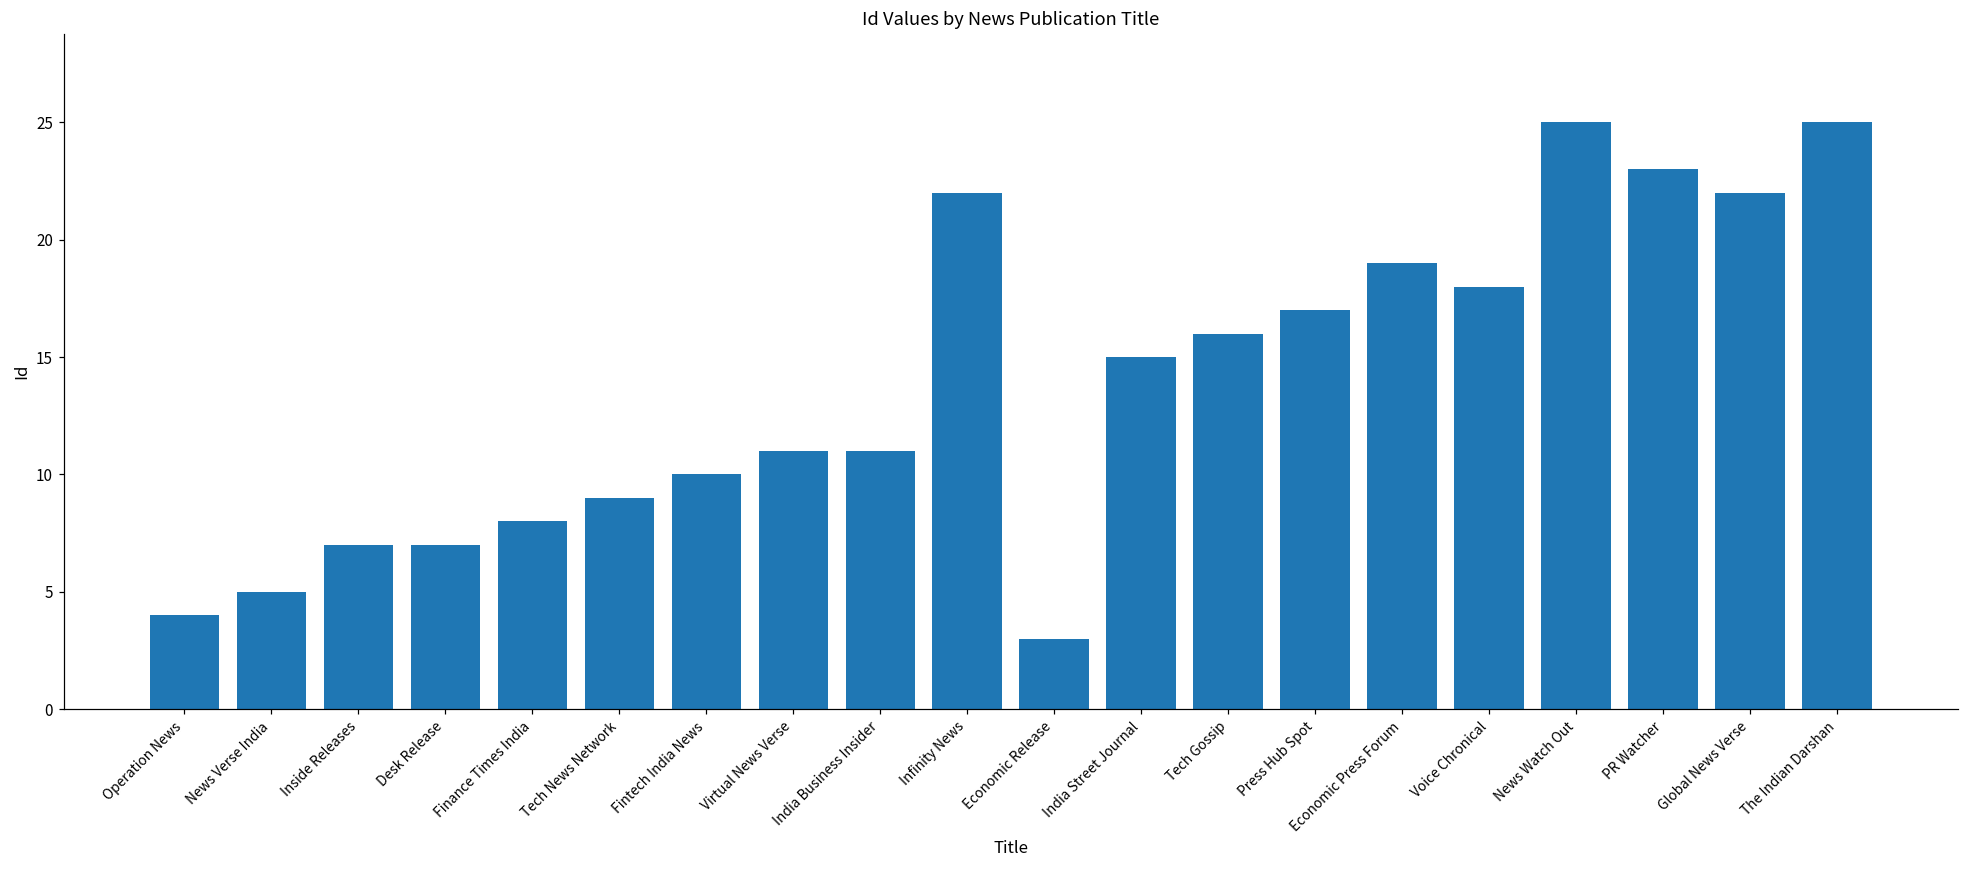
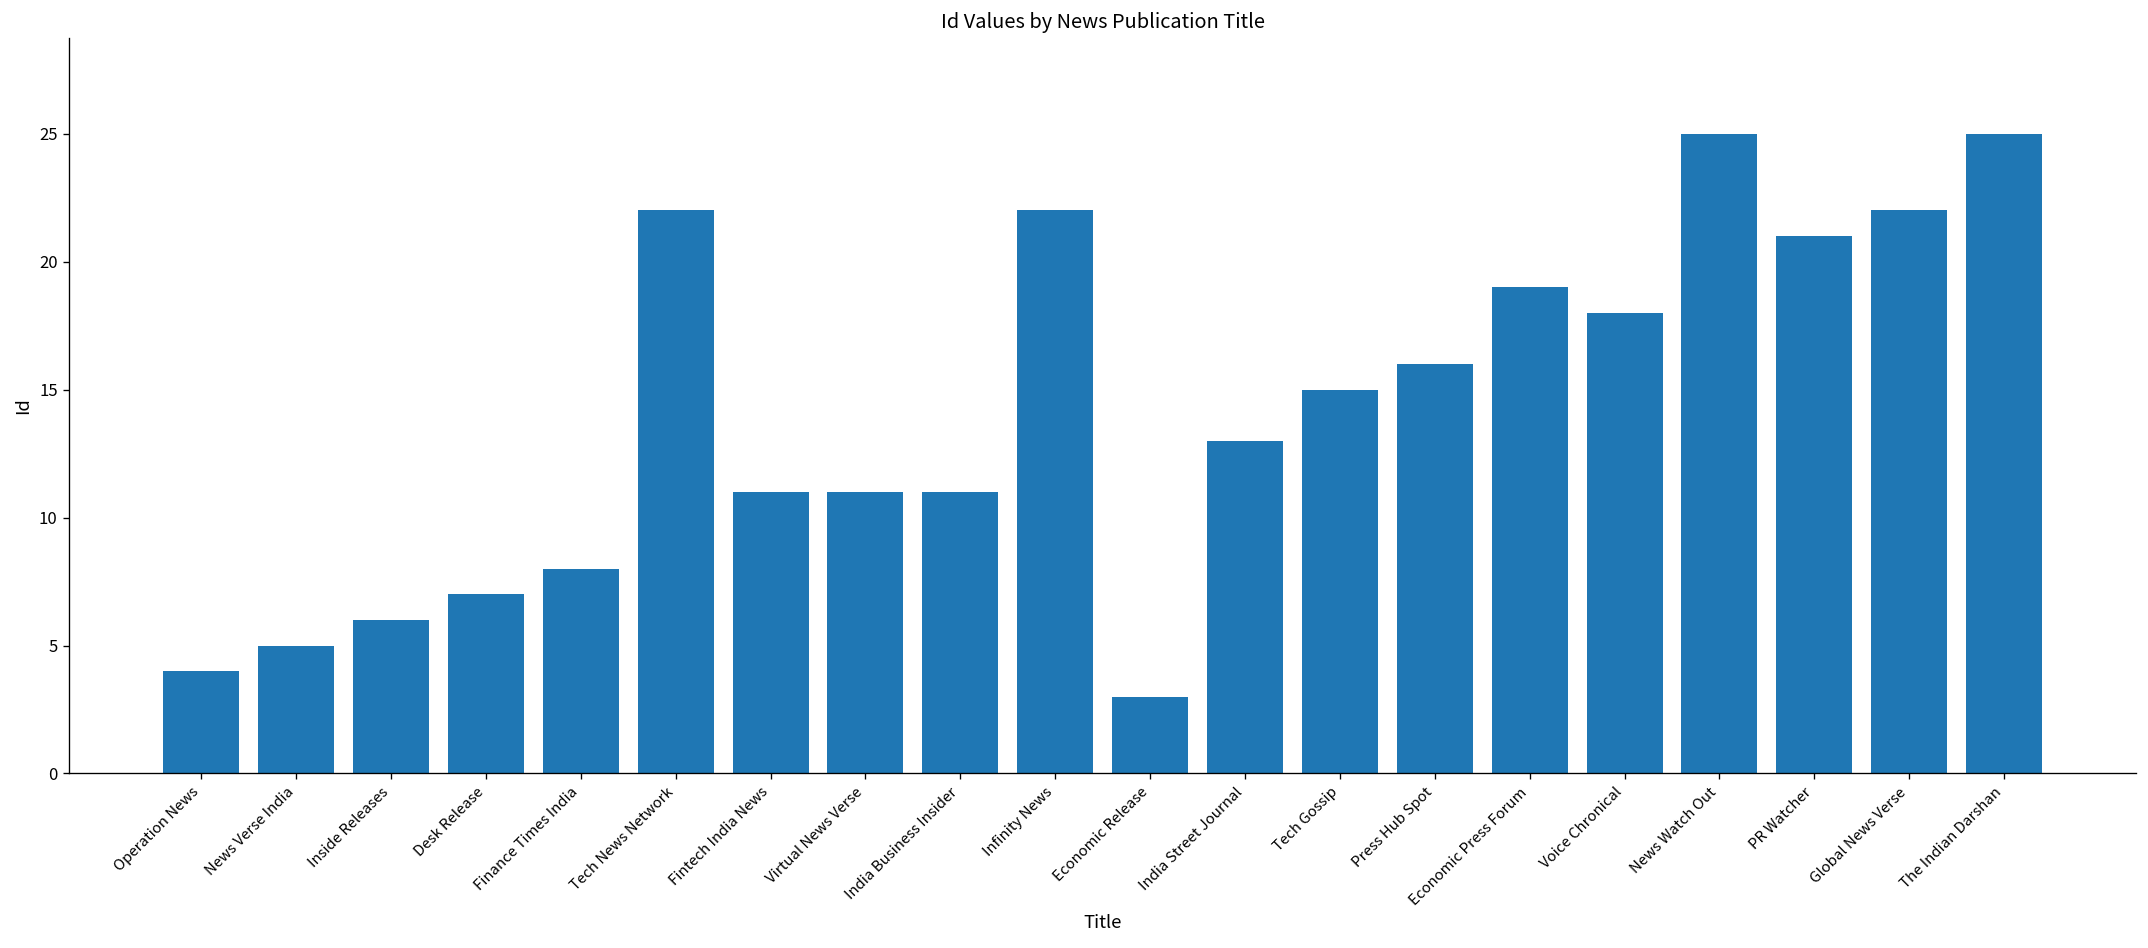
Inside Releases: 7 -> 6
Tech News Network: 9 -> 22
Fintech India News: 10 -> 11
India Street Journal: 15 -> 13
Tech Gossip: 16 -> 15
Press Hub Spot: 17 -> 16
PR Watcher: 23 -> 21
